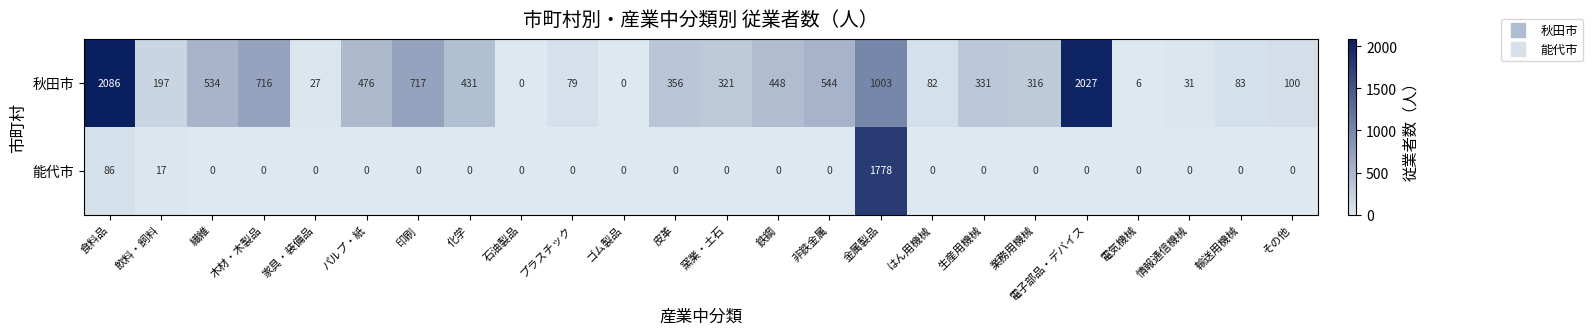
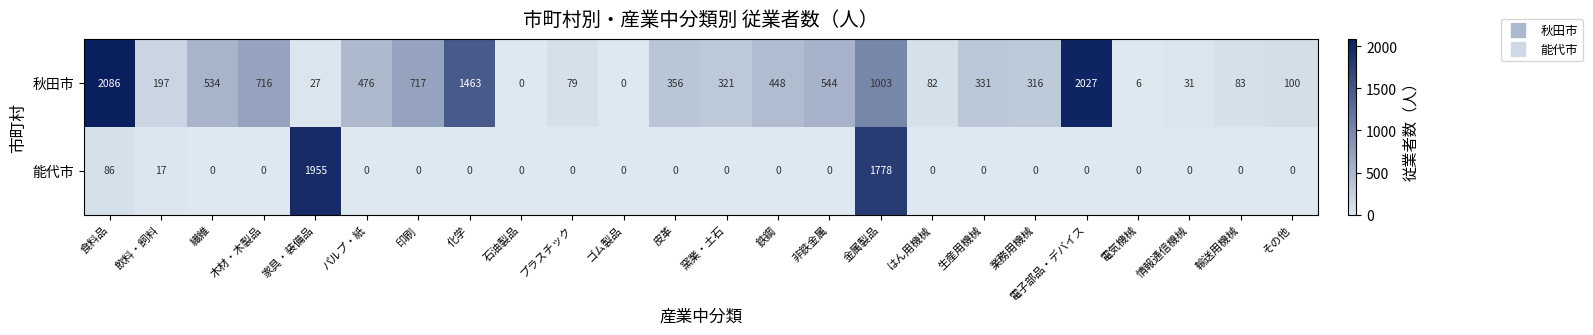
秋田市, 化学: 431 -> 1463
能代市, 家具・装備品: 0 -> 1955
